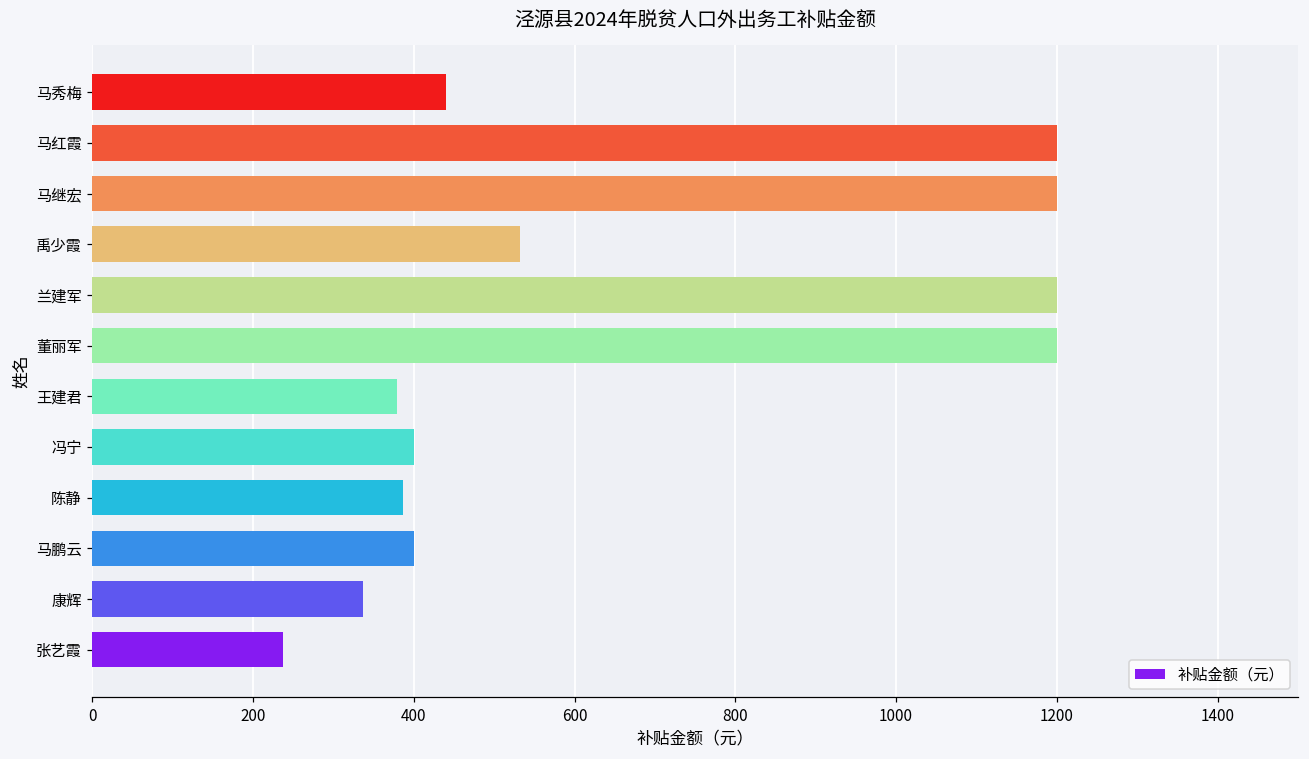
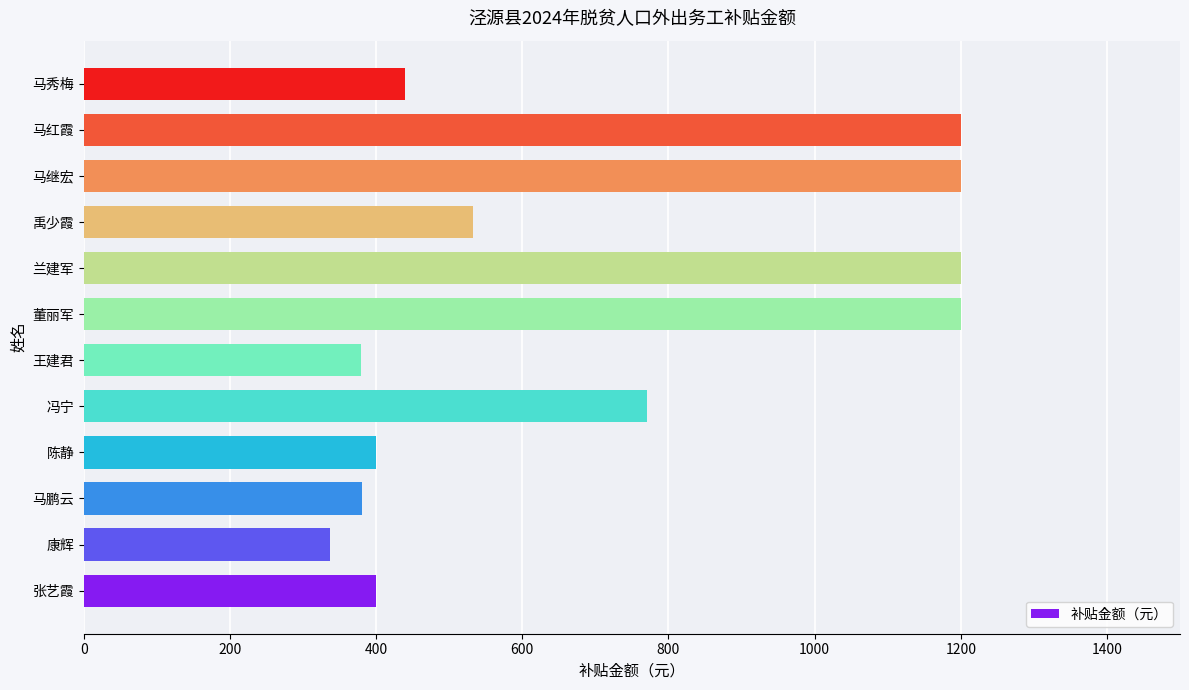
冯宁: 400 -> 770
陈静: 390 -> 400
马鹏云: 400 -> 380
张艺霞: 240 -> 400
